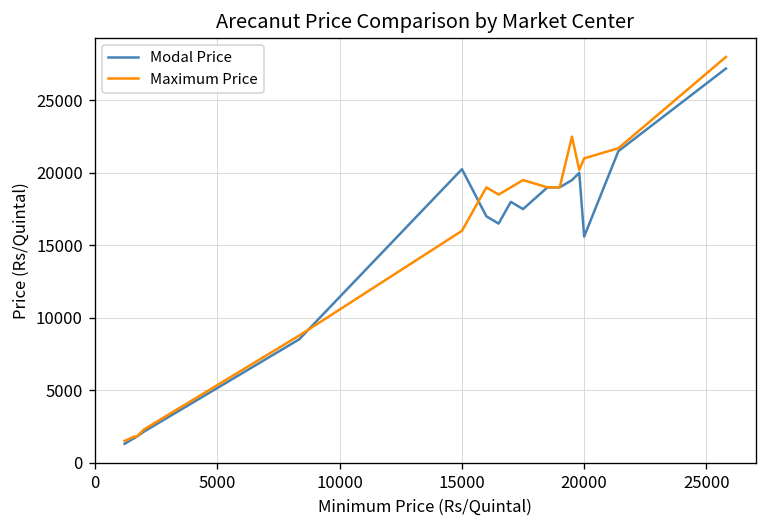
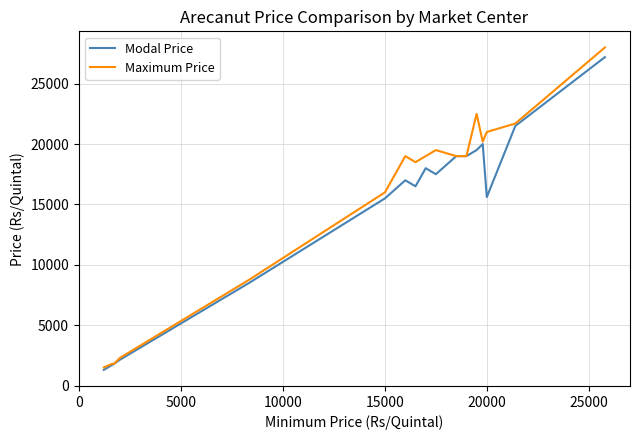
Modal Price, 15000: 20300 -> 15500
